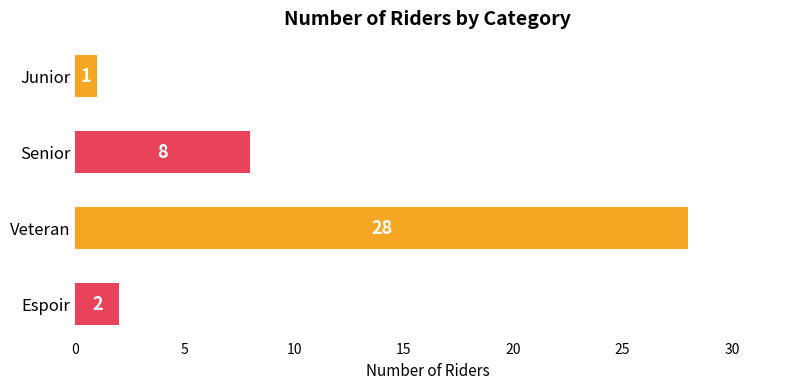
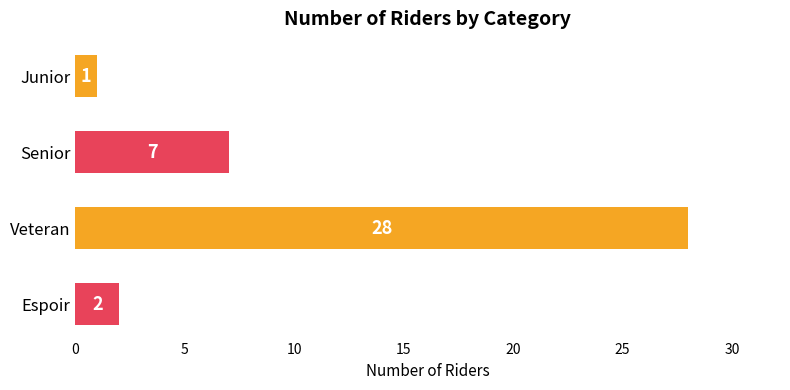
Senior: 8 -> 7
